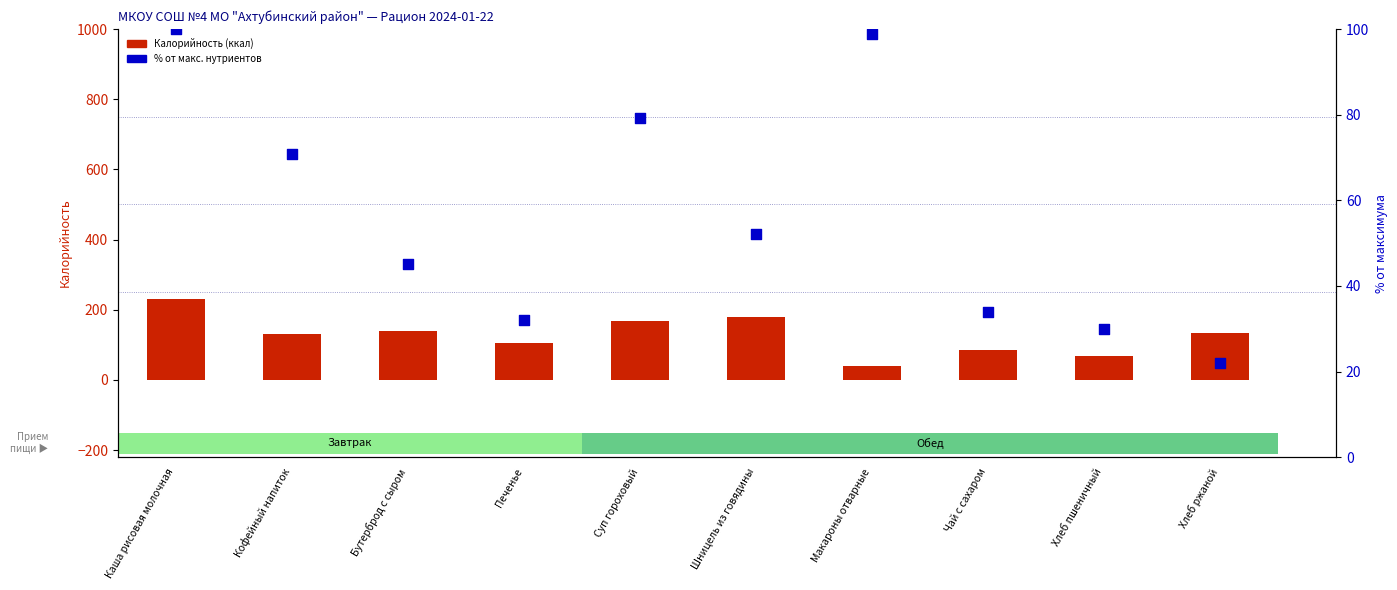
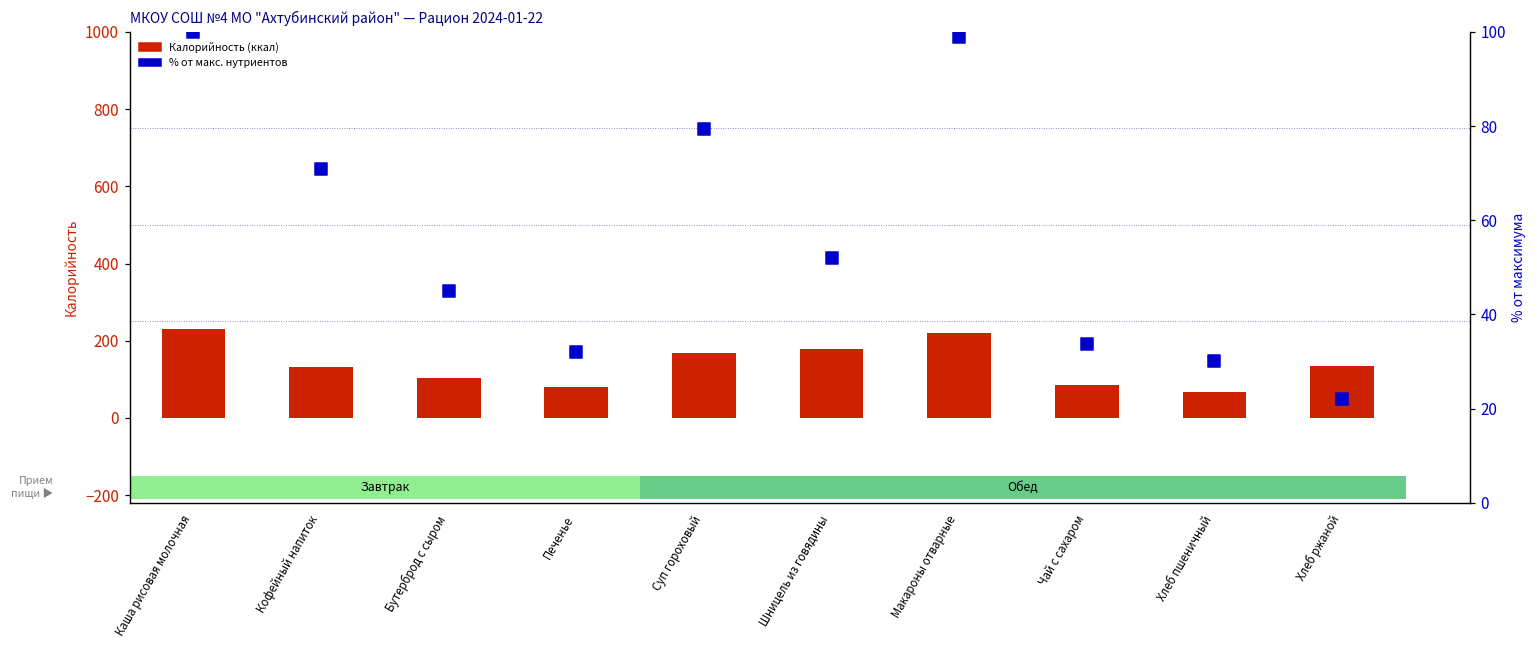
Калорийность (ккал), Бутерброд с сыром: 140 -> 100
Калорийность (ккал), Печенье: 100 -> 80
Калорийность (ккал), Макароны отварные: 40 -> 220
